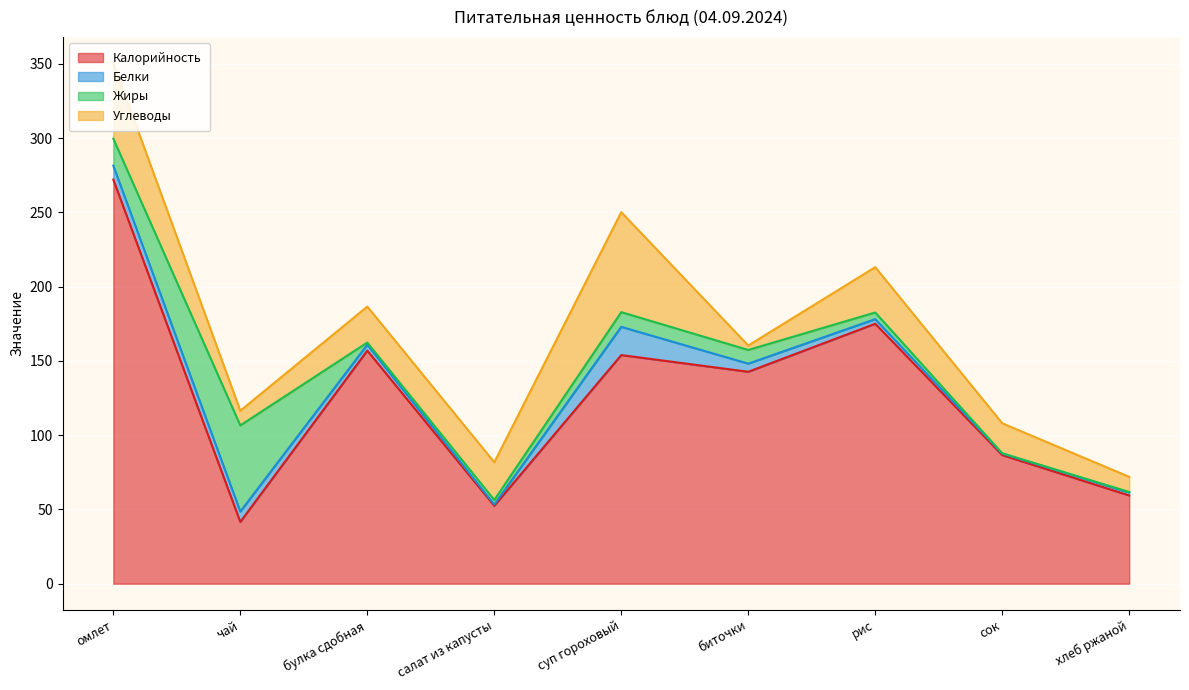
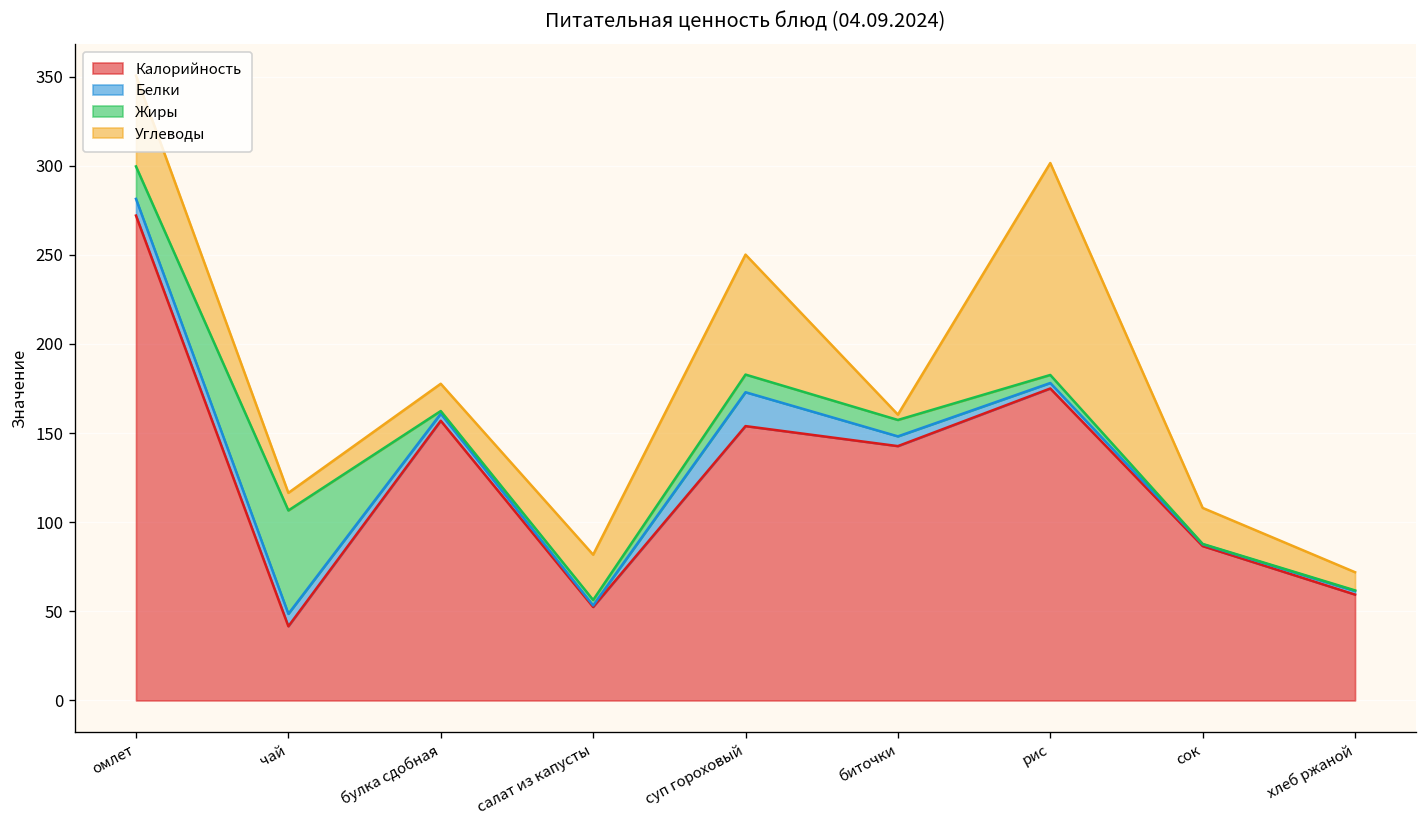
Углеводы, булка сдобная: 24 -> 15
Углеводы, рис: 31 -> 119
